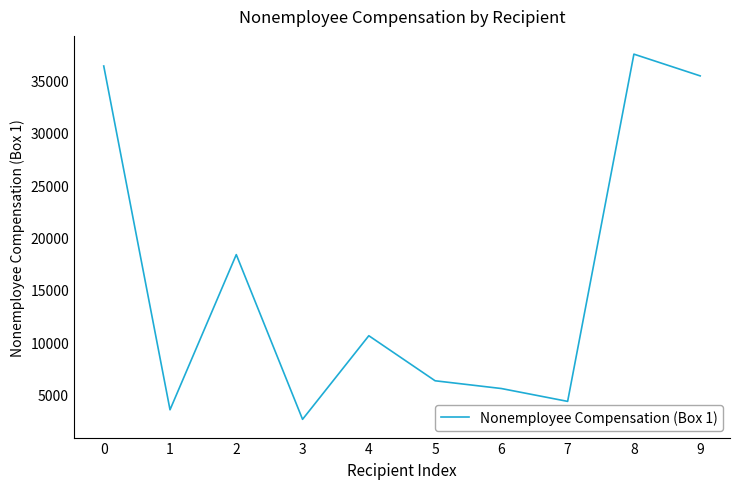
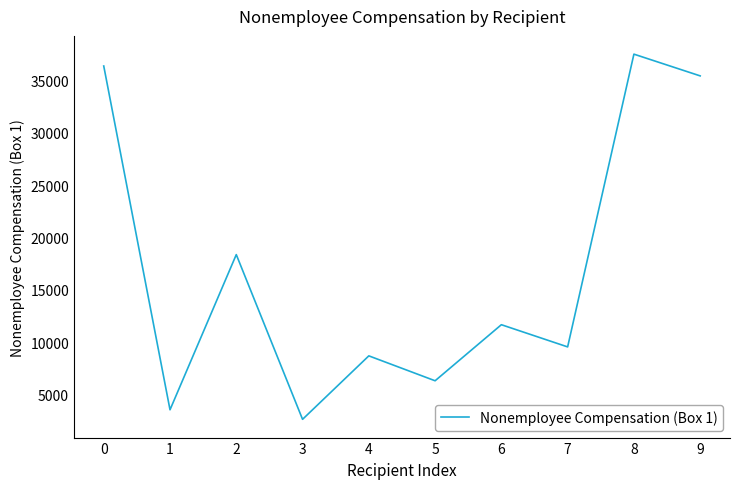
4: 10600 -> 8700
6: 5600 -> 11700
7: 4400 -> 9600
